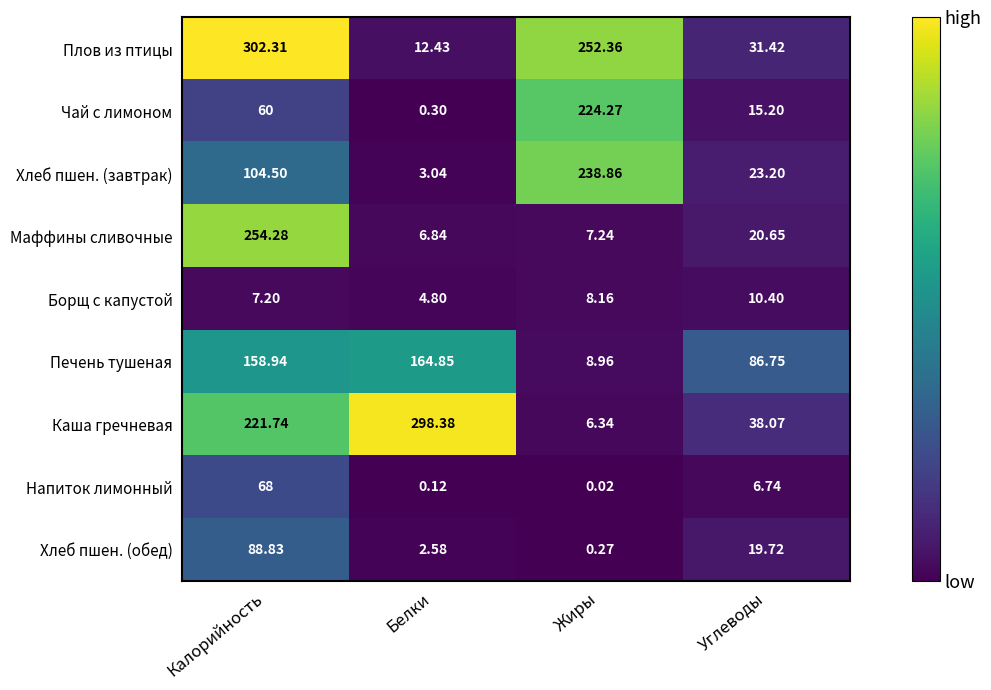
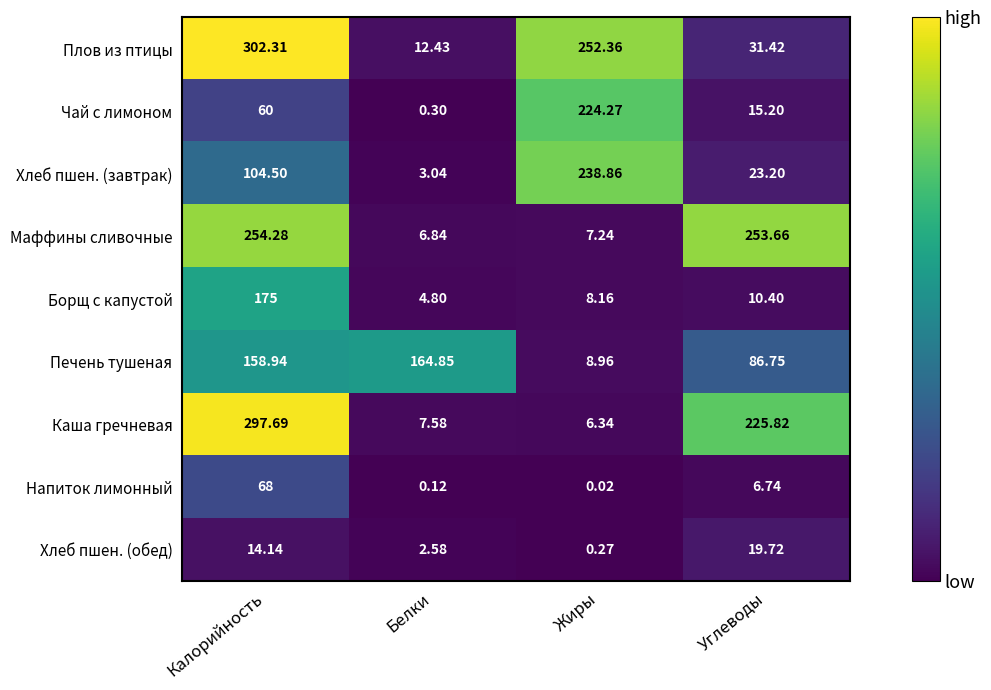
Маффины сливочные, Углеводы: 20.65 -> 253.66
Борщ с капустой, Калорийность: 7.20 -> 175
Каша гречневая, Калорийность: 221.74 -> 297.69
Каша гречневая, Белки: 298.38 -> 7.58
Каша гречневая, Углеводы: 38.07 -> 225.82
Хлеб пшен. (обед), Калорийность: 88.83 -> 14.14
